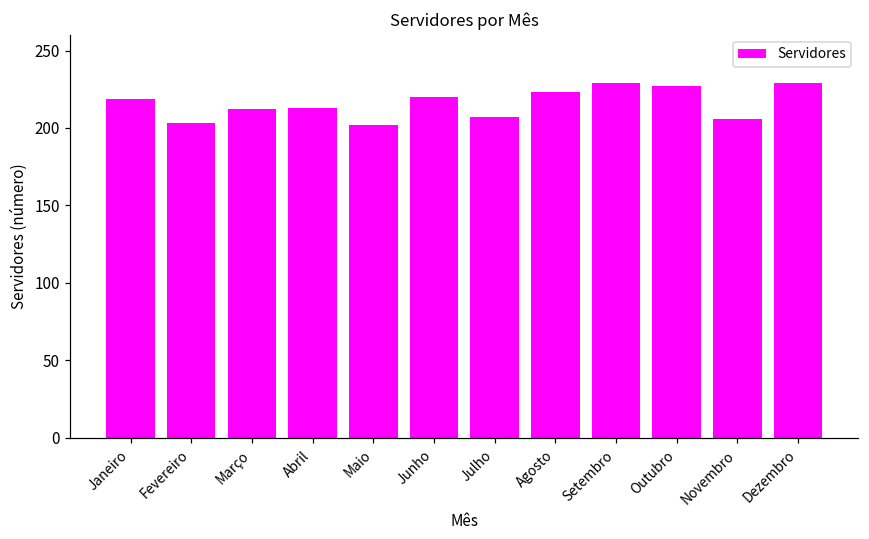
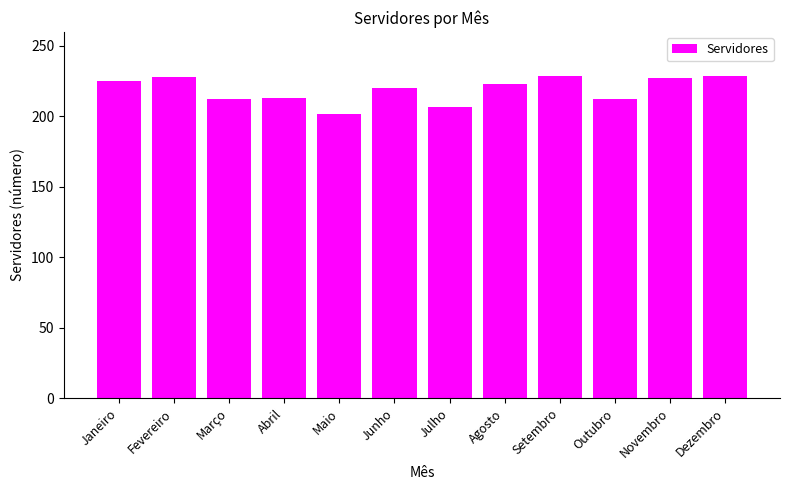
Janeiro: 219 -> 225
Fevereiro: 203 -> 228
Outubro: 227 -> 212
Novembro: 206 -> 227
